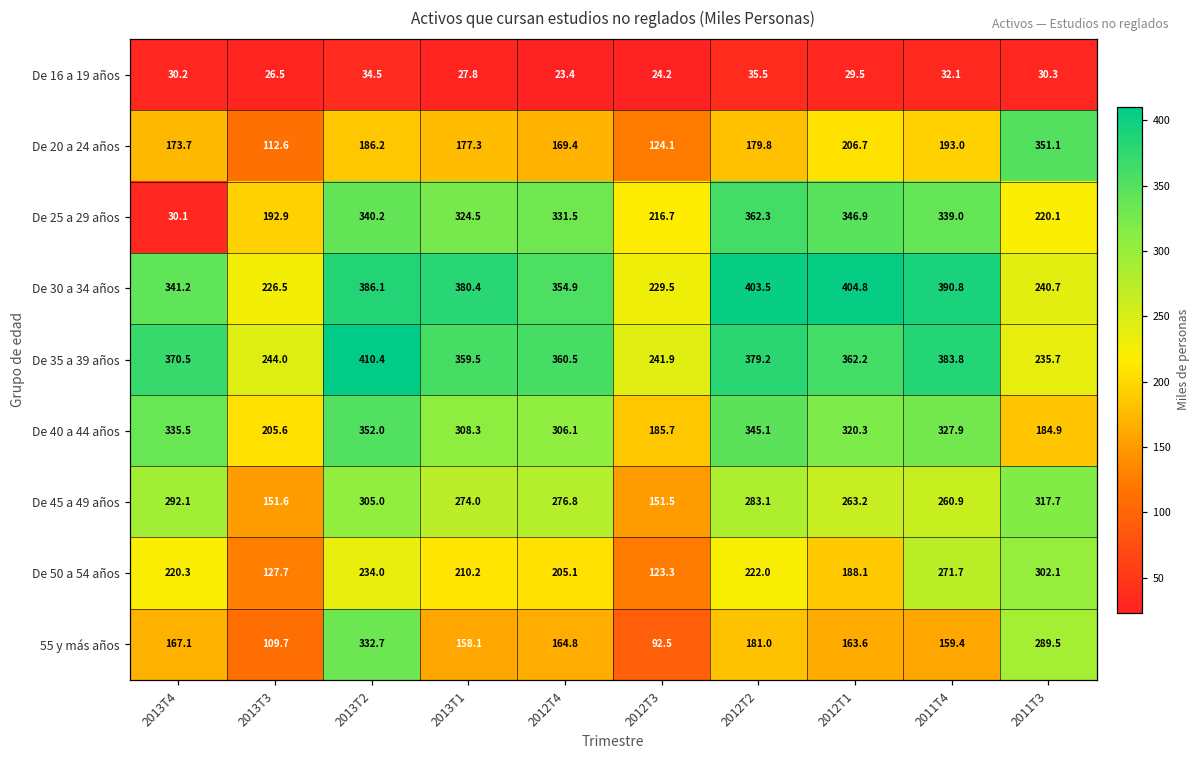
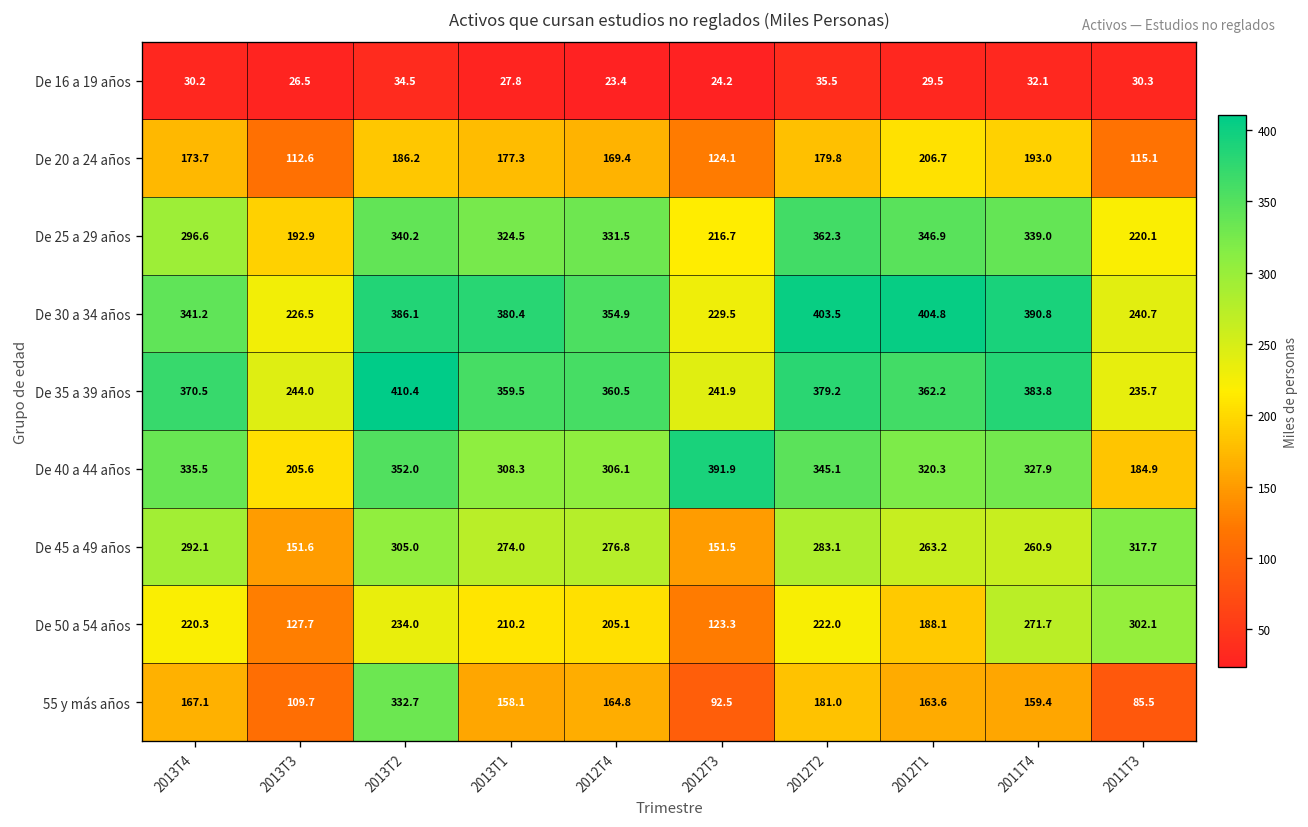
De 20 a 24 años, 2011T3: 351.1 -> 115.1
De 25 a 29 años, 2013T4: 30.1 -> 296.6
De 40 a 44 años, 2012T3: 185.7 -> 391.9
55 y más años, 2011T3: 289.5 -> 85.5
